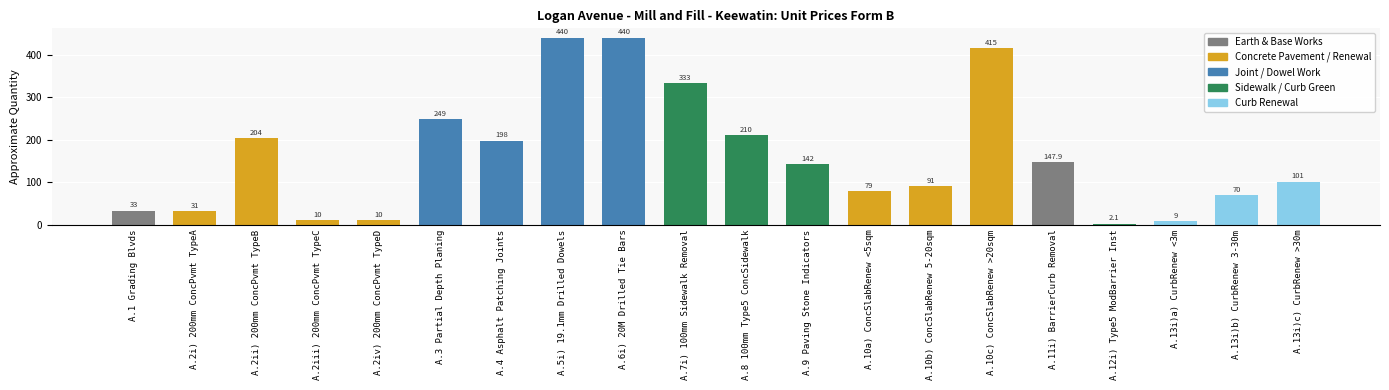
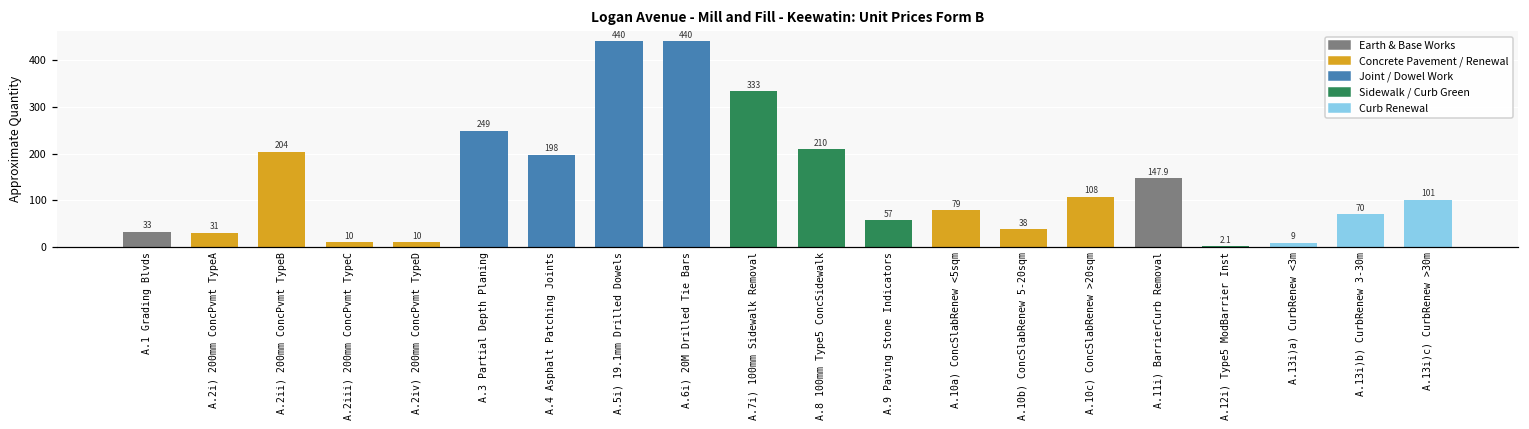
A.9 Paving Stone Indicators: 142 -> 57
A.10b) ConcSlabRenew 5-20sqm: 91 -> 38
A.10c) ConcSlabRenew >20sqm: 415 -> 108
